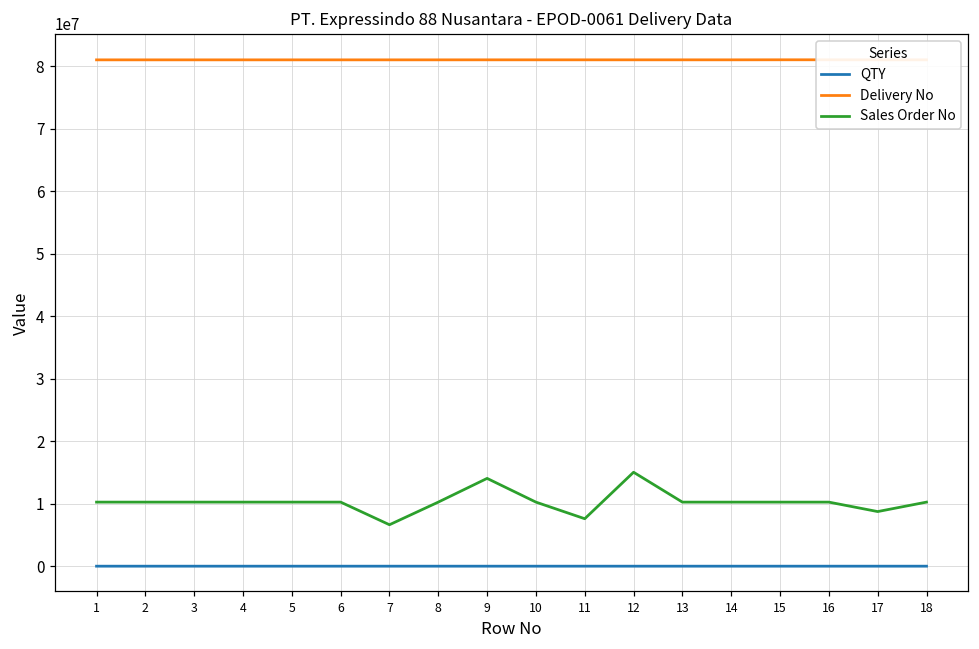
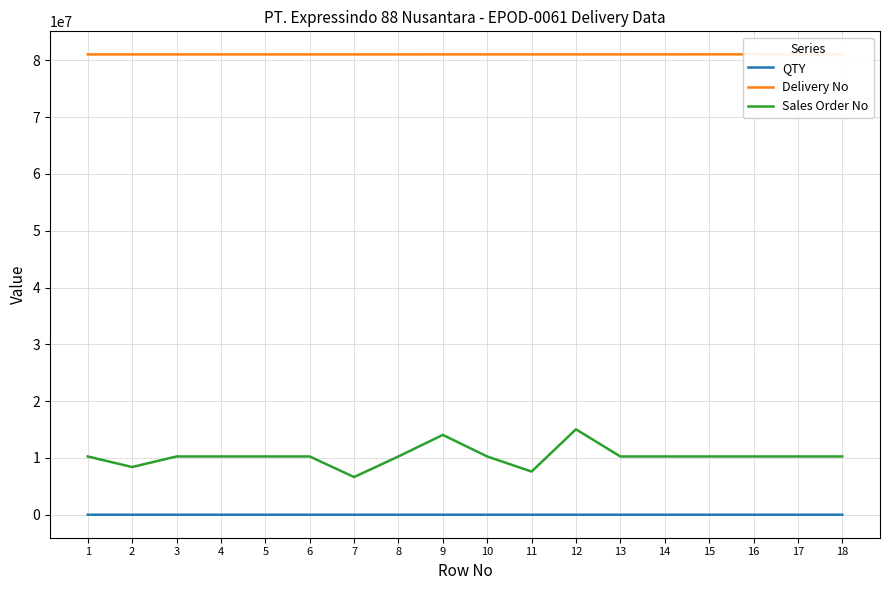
Sales Order No, 2: 10000000 -> 8000000
Sales Order No, 17: 9000000 -> 10000000
